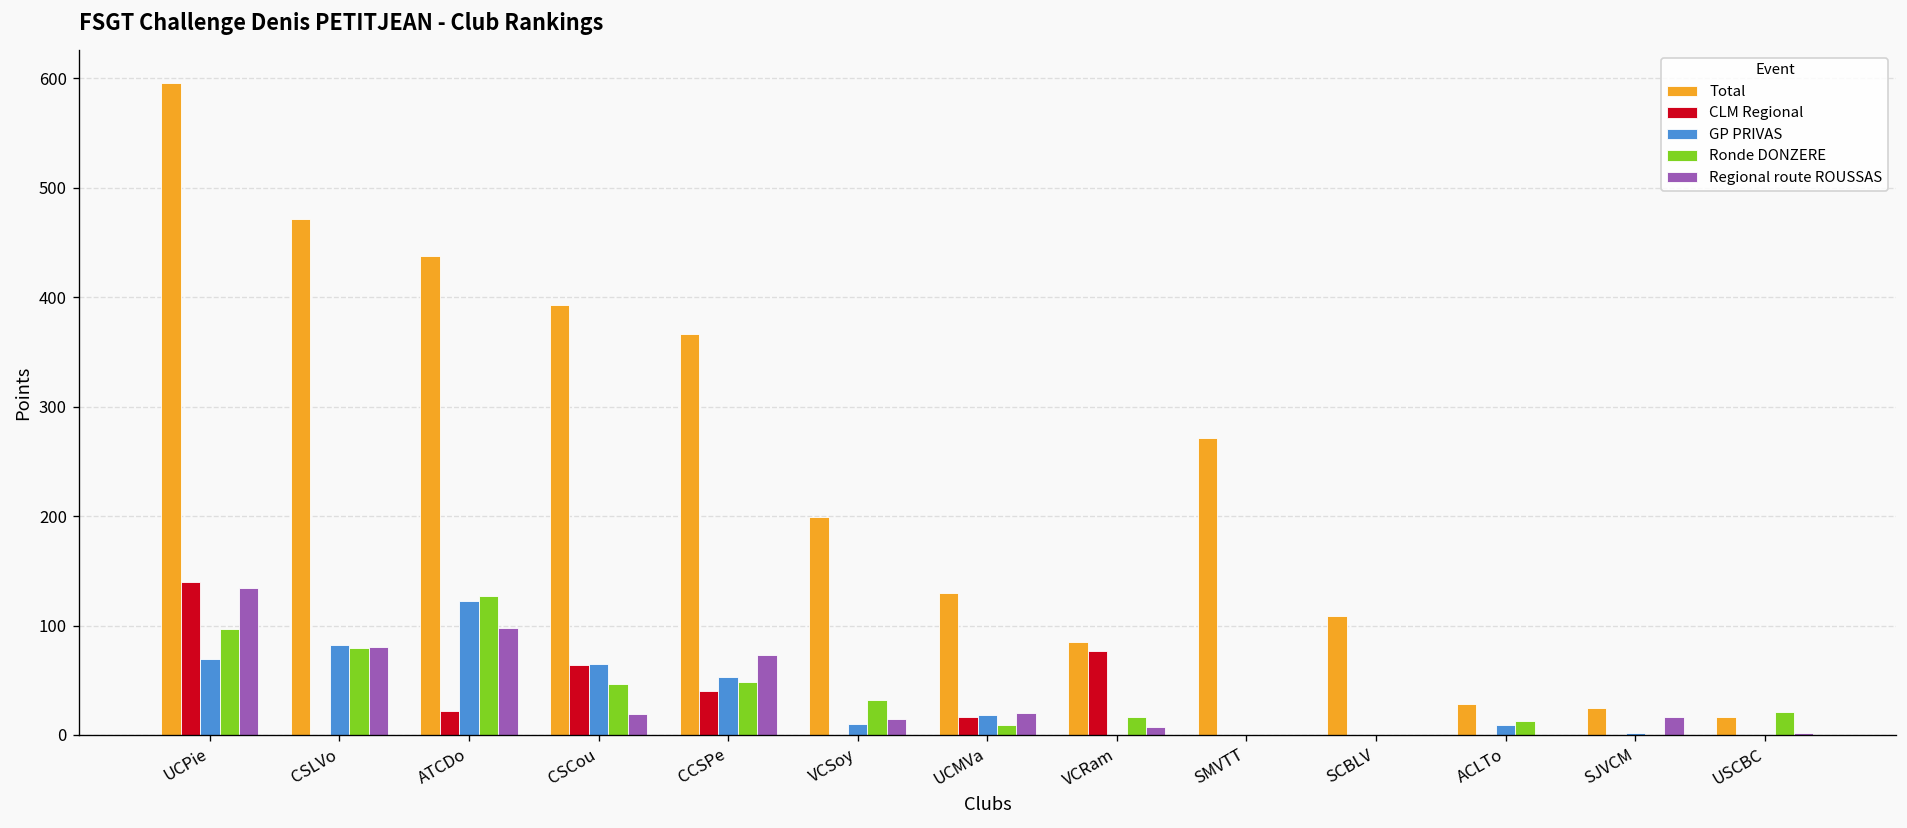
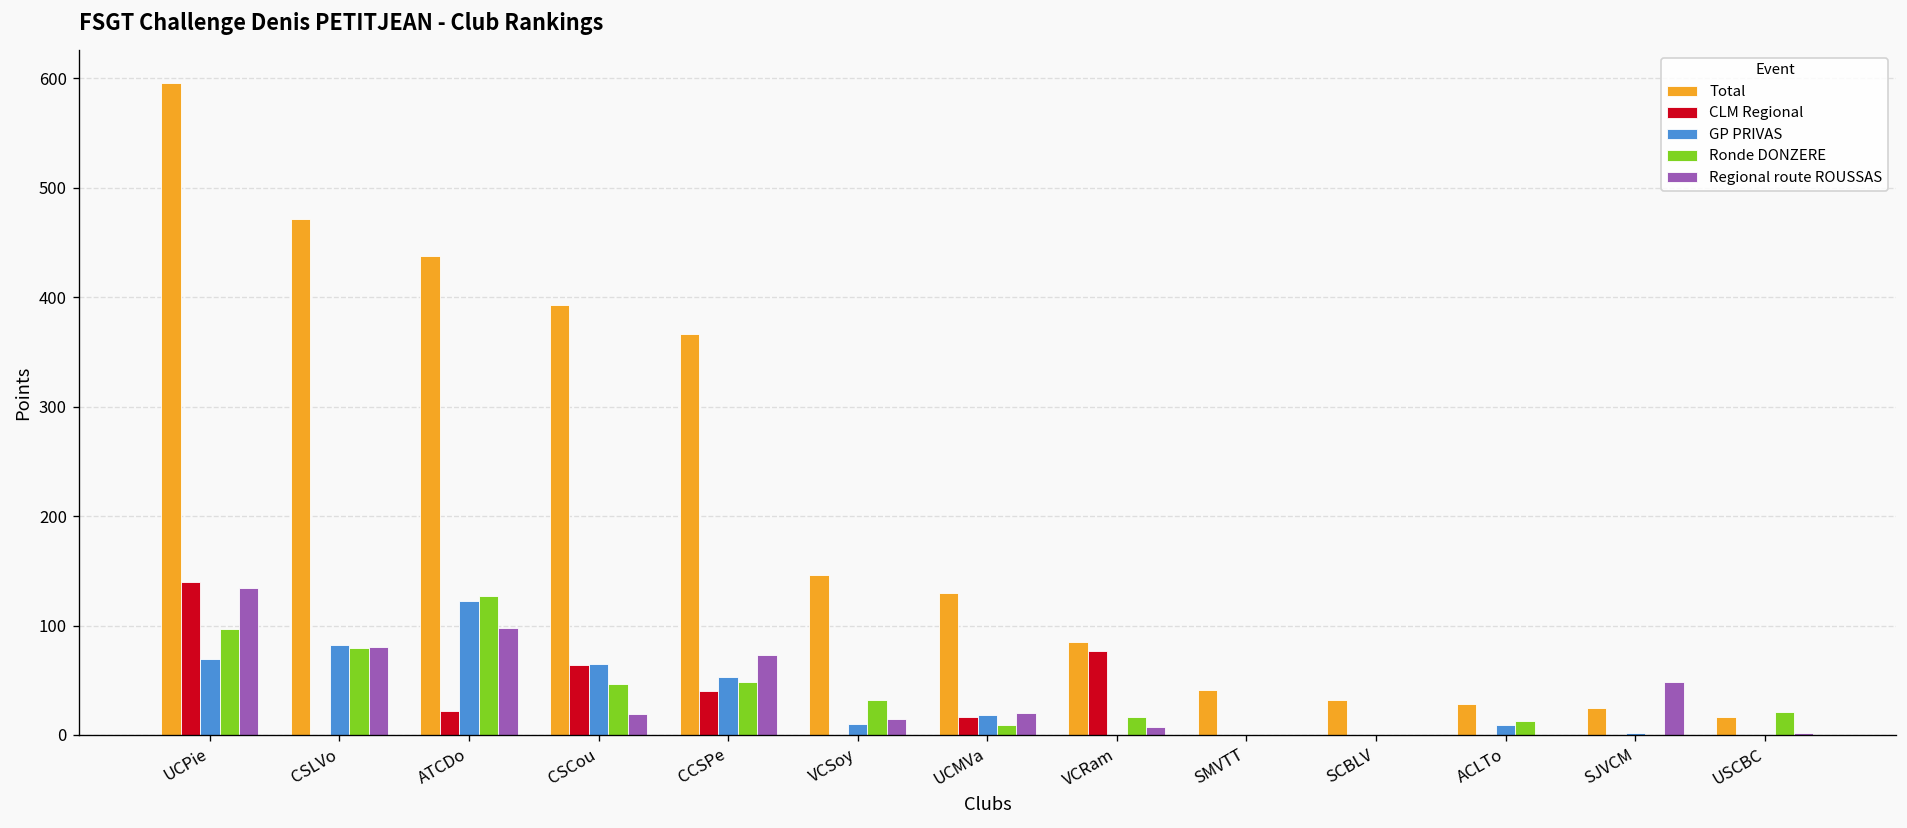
Total, VCSoy: 200 -> 150
Total, SMVTT: 270 -> 40
Total, SCBLV: 110 -> 30
Regional route ROUSSAS, SJVCM: 20 -> 50
